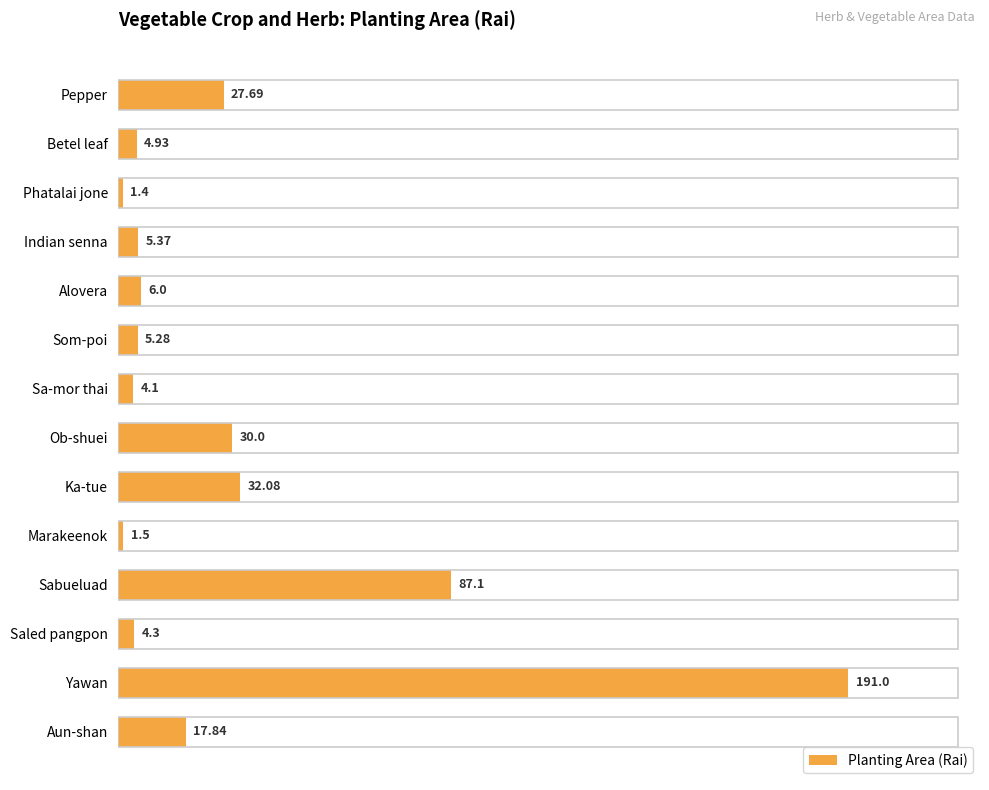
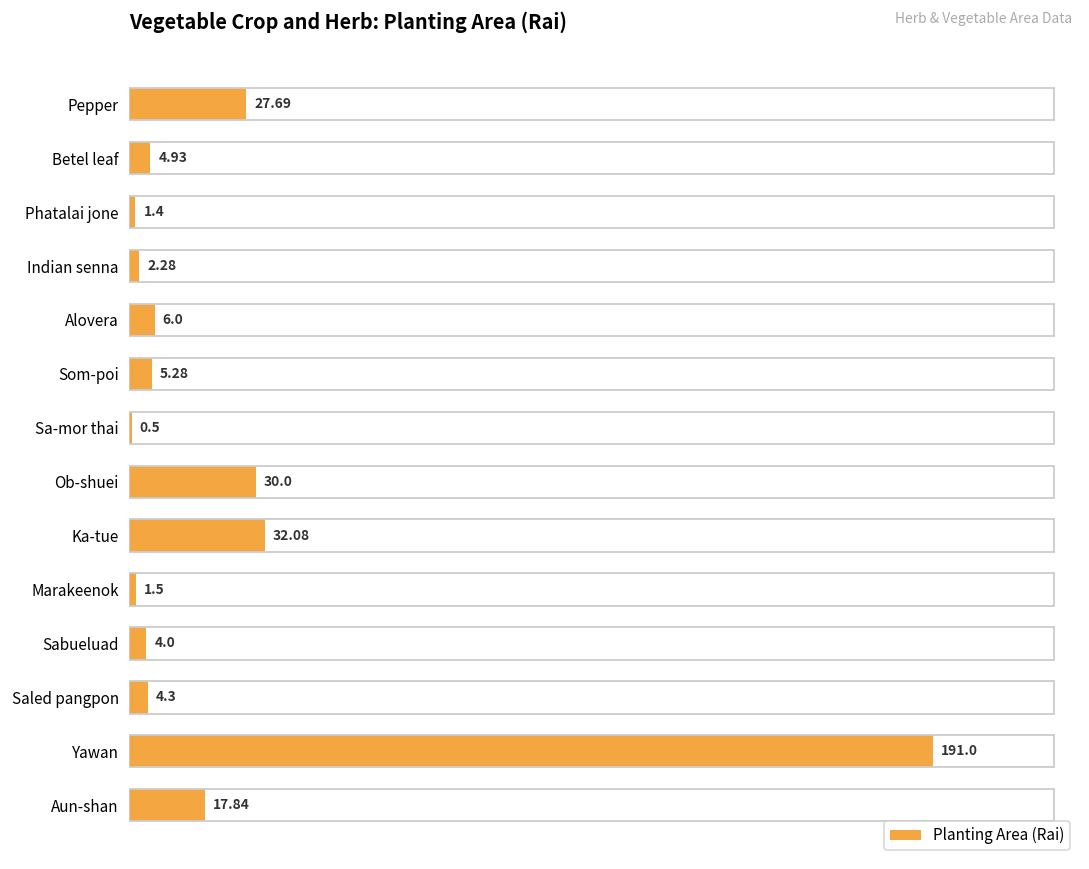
Indian senna: 5.37 -> 2.28
Sa-mor thai: 4.1 -> 0.5
Sabueluad: 87.1 -> 4.0
